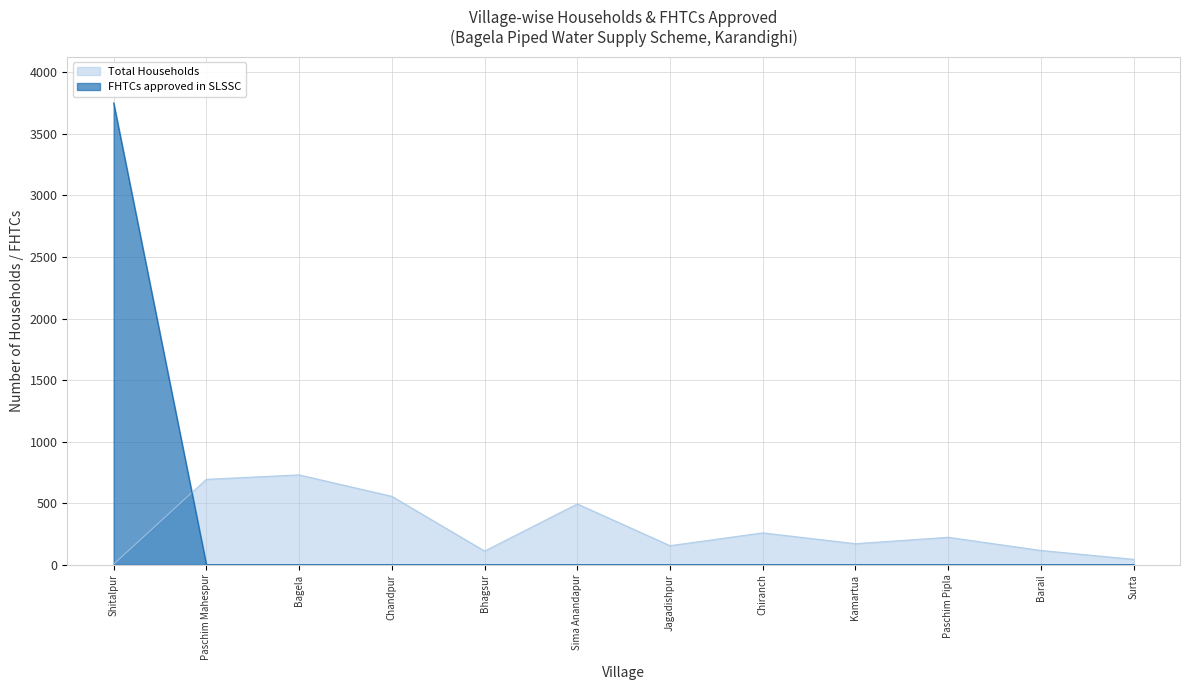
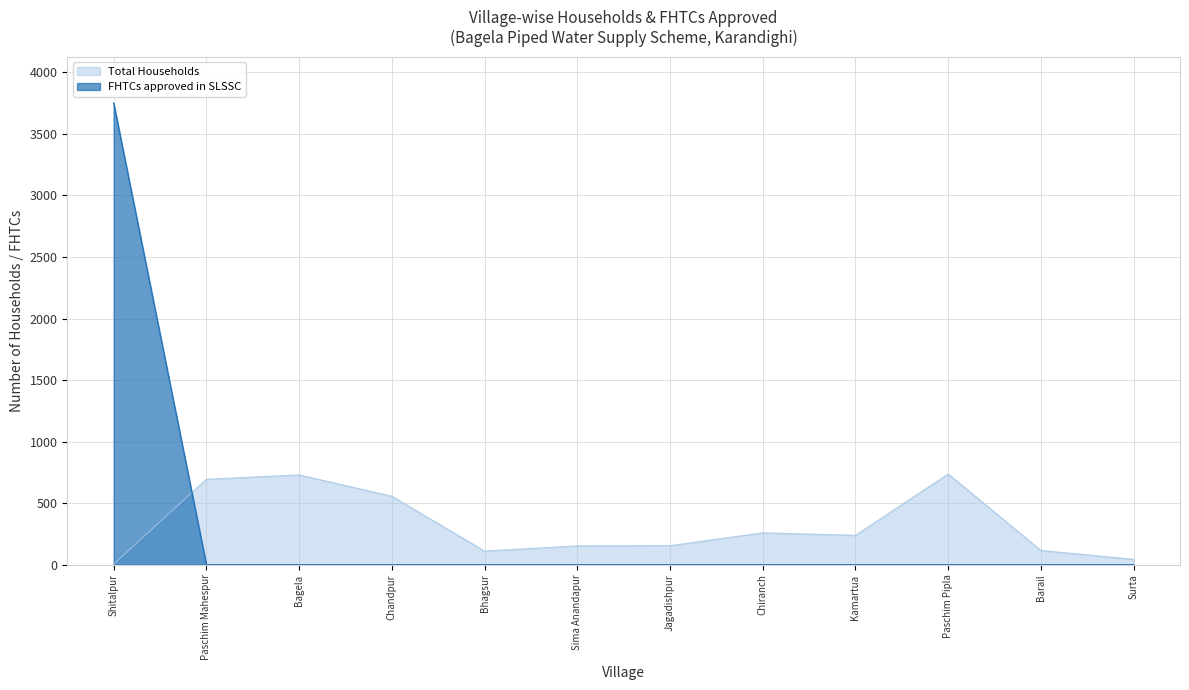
Total Households, Sima Anandapur: 490 -> 150
Total Households, Kamartua: 170 -> 240
Total Households, Paschim Pipla: 220 -> 740
